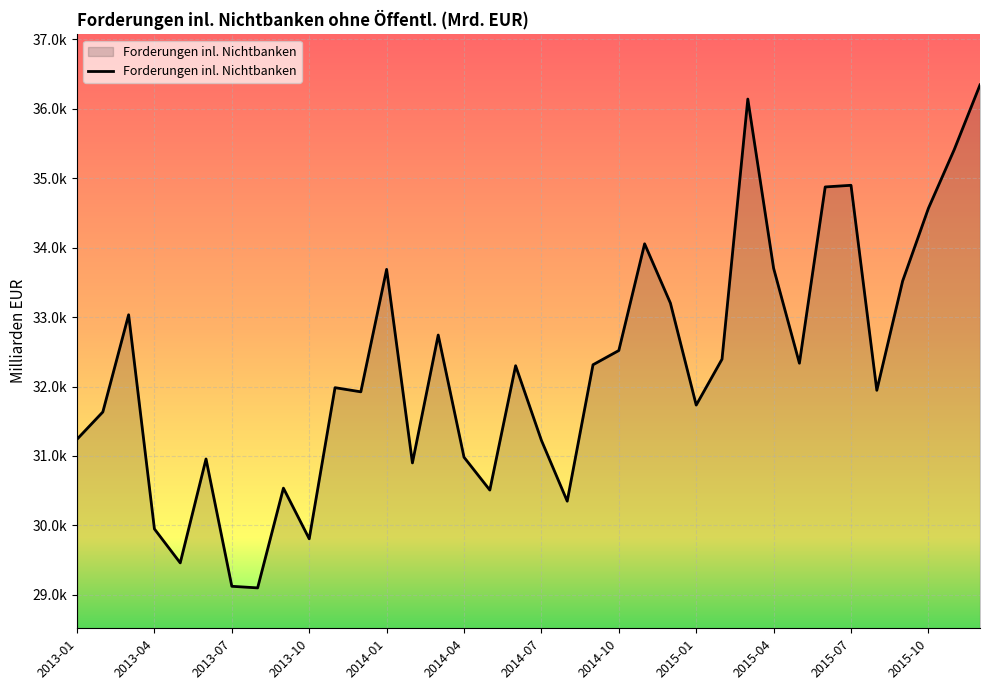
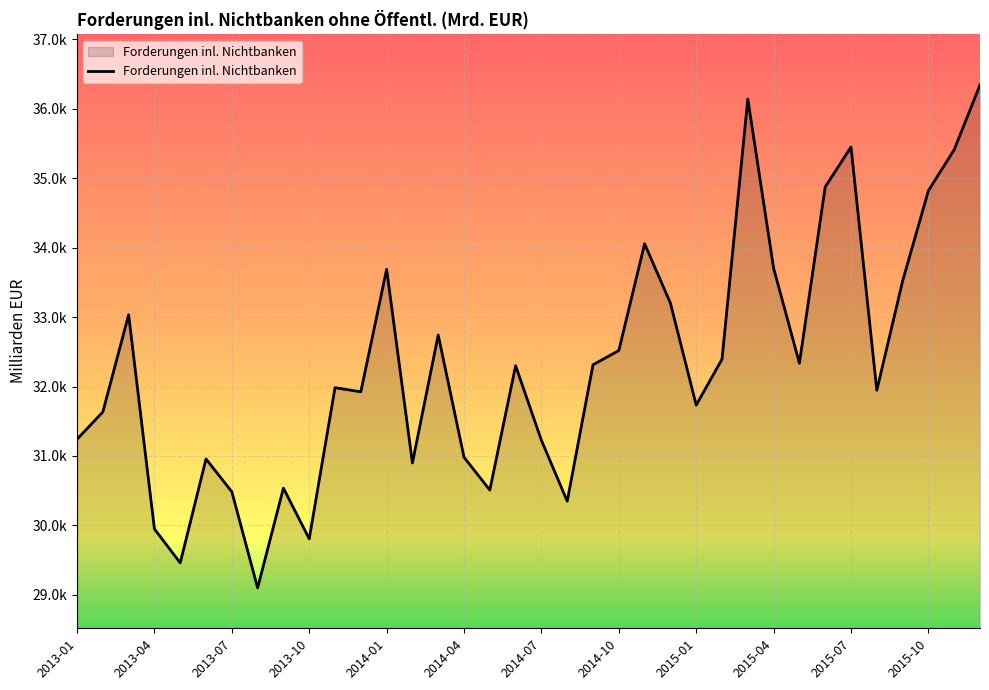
2013-07: 29100 -> 30500
2015-07: 34900 -> 35500
2015-10: 34600 -> 34800
